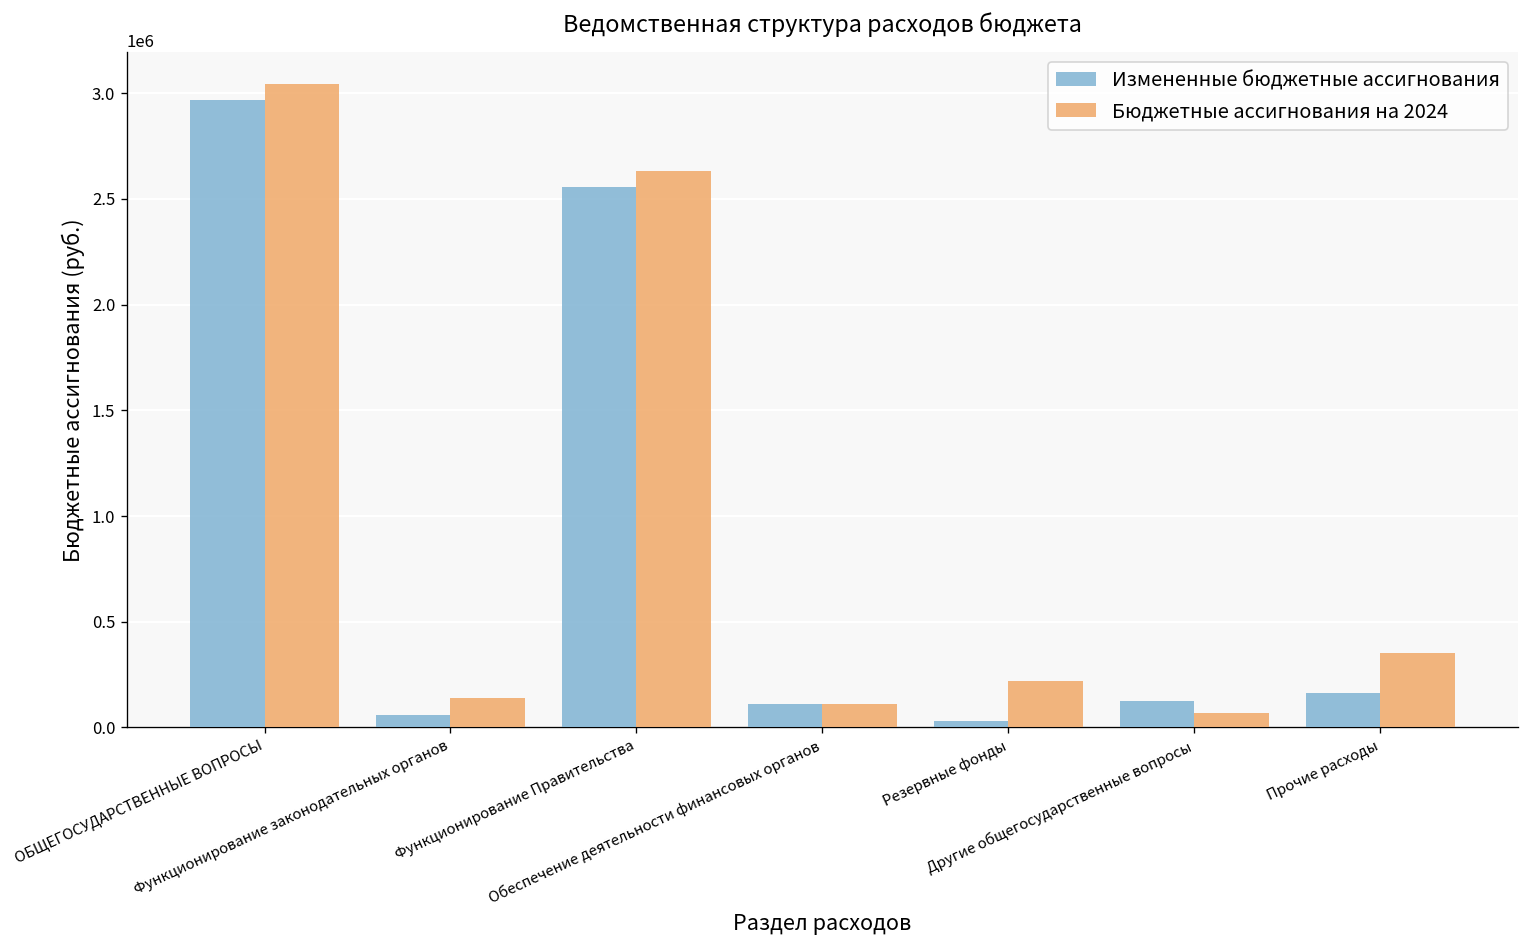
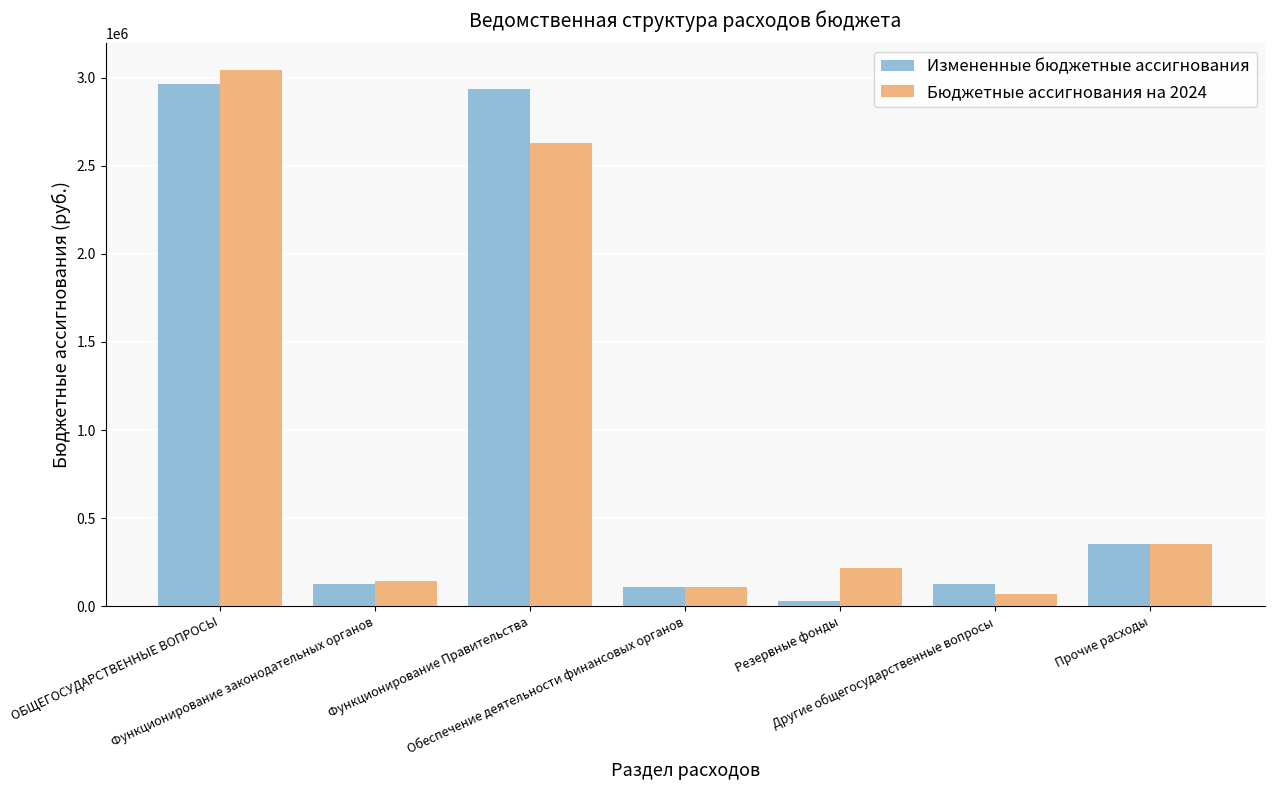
Измененные бюджетные ассигнования, Функционирование законодательных органов: 60000 -> 130000
Измененные бюджетные ассигнования, Функционирование Правительства: 2550000 -> 2930000
Измененные бюджетные ассигнования, Прочие расходы: 160000 -> 350000
